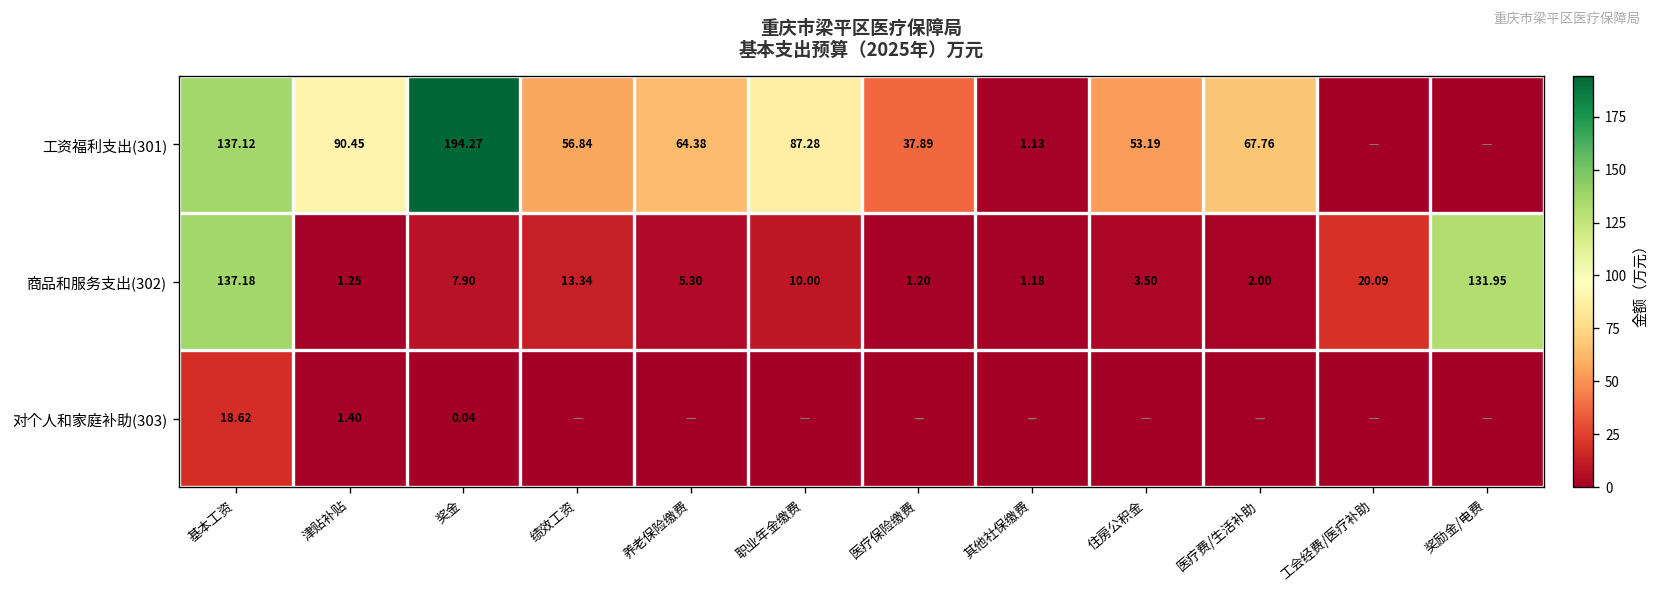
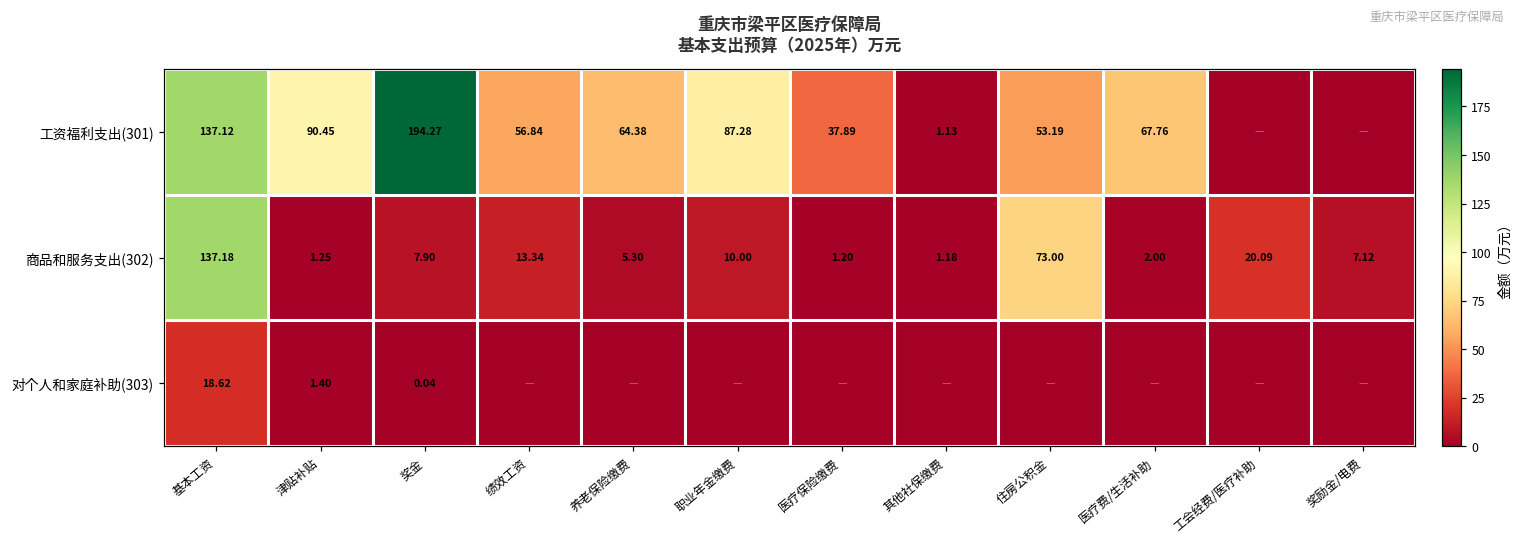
商品和服务支出(302), 住房公积金: 3.50 -> 73.00
商品和服务支出(302), 奖励金/电费: 131.95 -> 7.12
